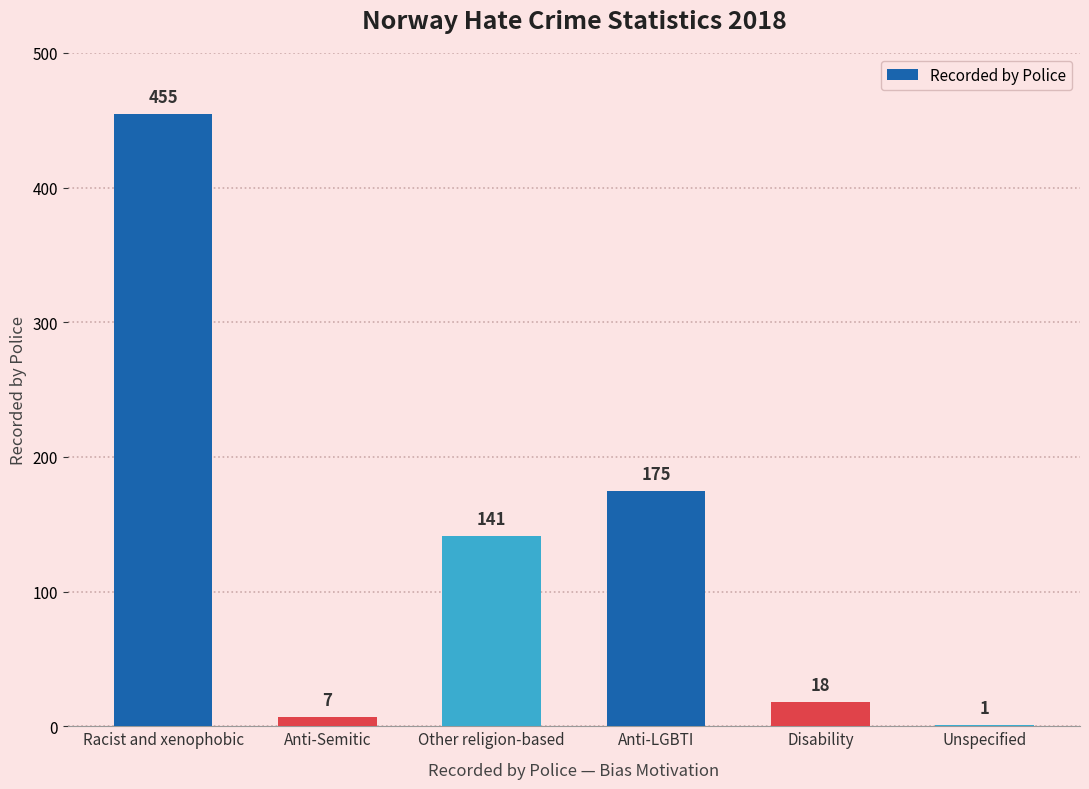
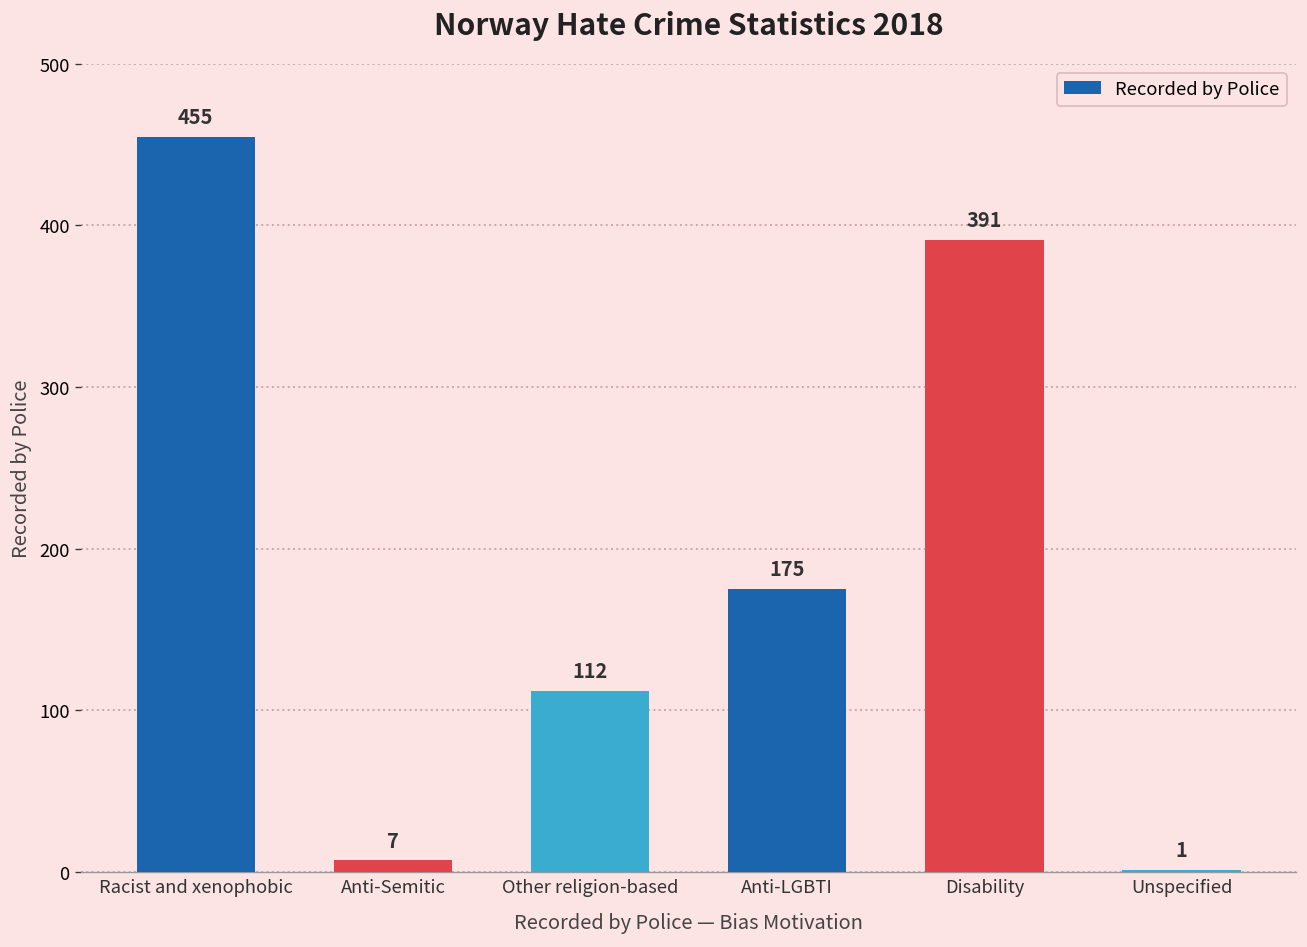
Other religion-based: 141 -> 112
Disability: 18 -> 391
